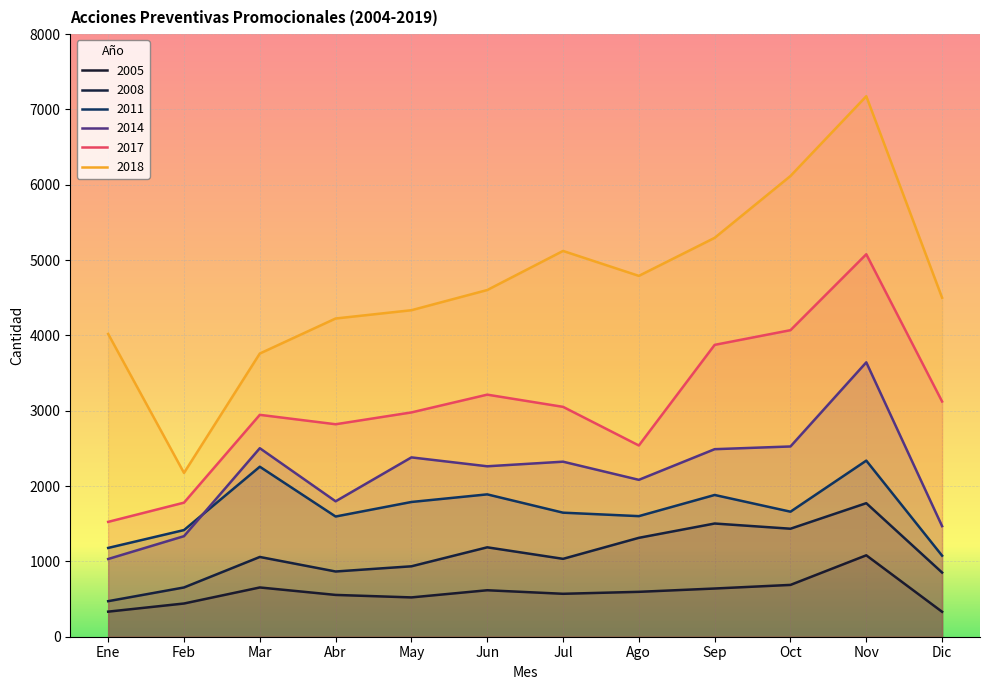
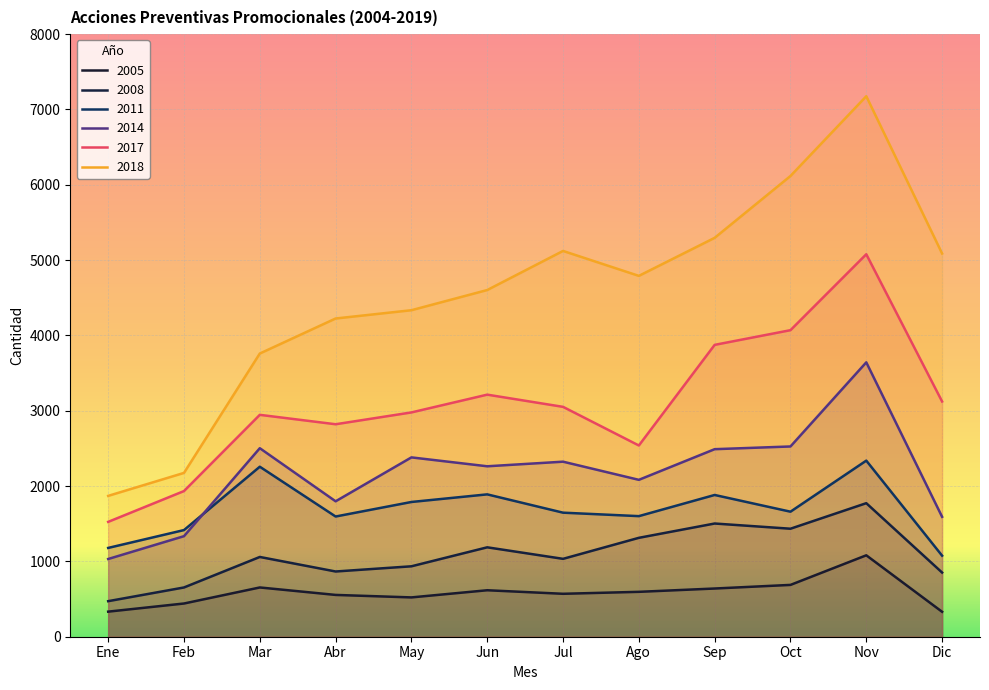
2018, Ene: 4000 -> 1900
2017, Feb: 1800 -> 1900
2014, Dic: 1500 -> 1600
2018, Dic: 4500 -> 5100
